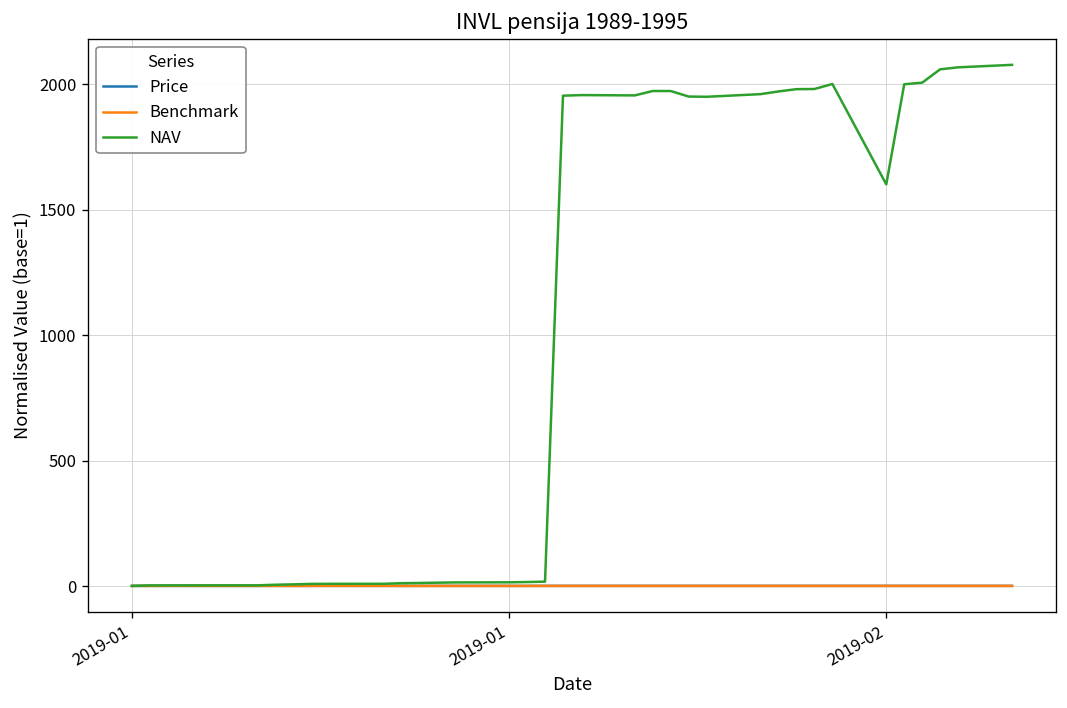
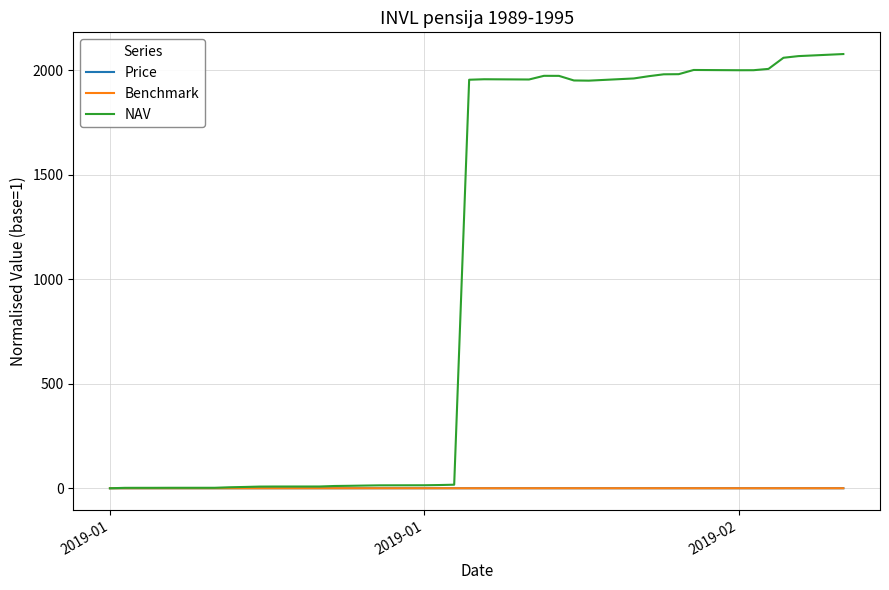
NAV, 2019-02: 1600 -> 2000
